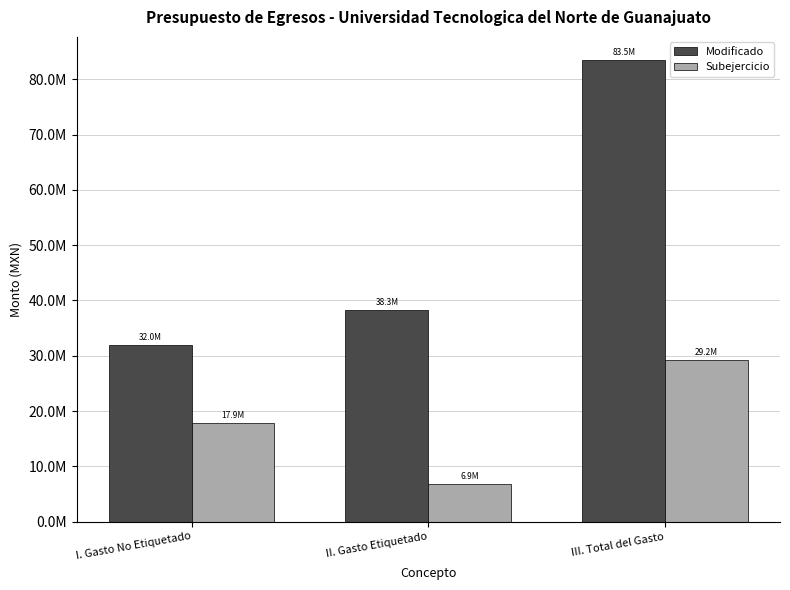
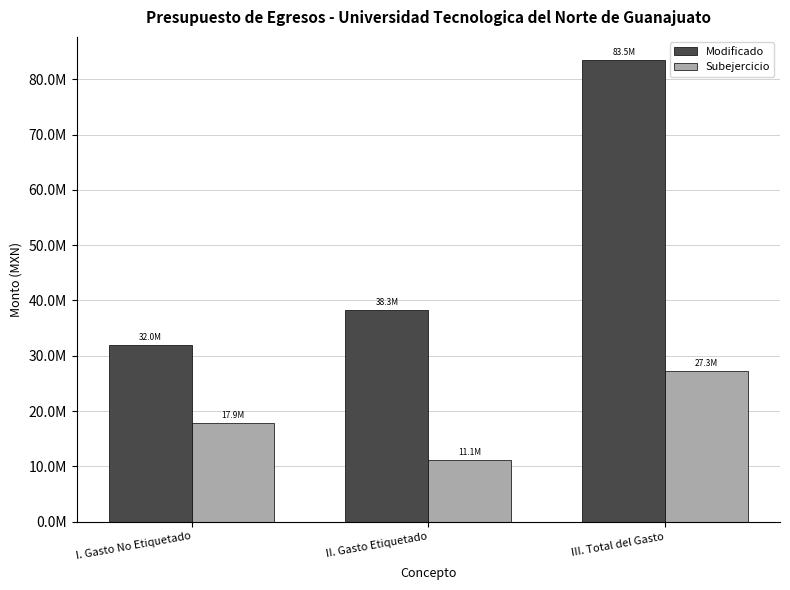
Subejercicio, II. Gasto Etiquetado: 6.9M -> 11.1M
Subejercicio, III. Total del Gasto: 29.2M -> 27.3M
